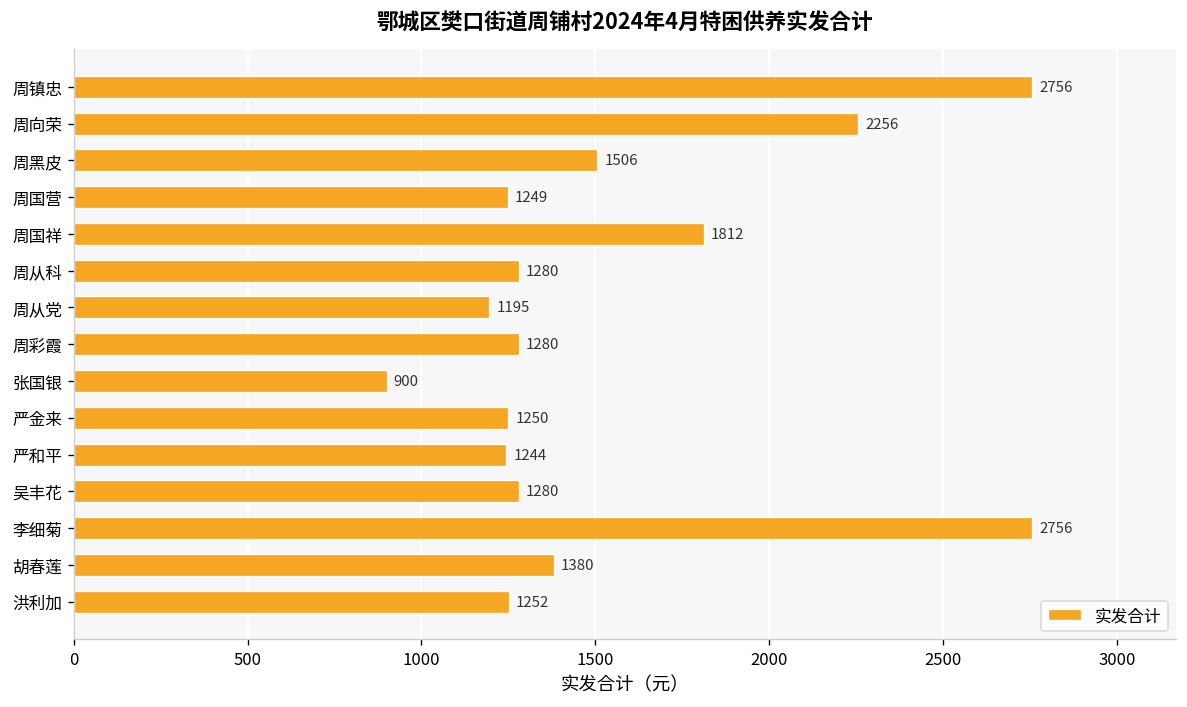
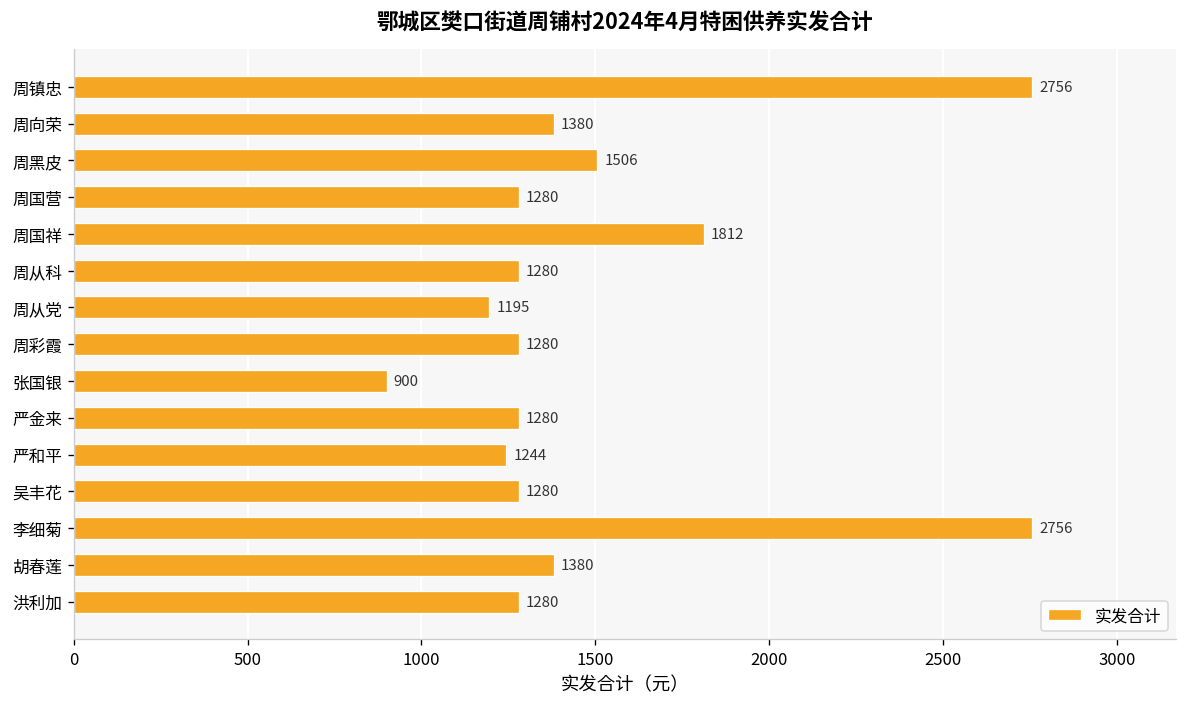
周向荣: 2256 -> 1380
周国营: 1249 -> 1280
严金来: 1250 -> 1280
洪利加: 1252 -> 1280
